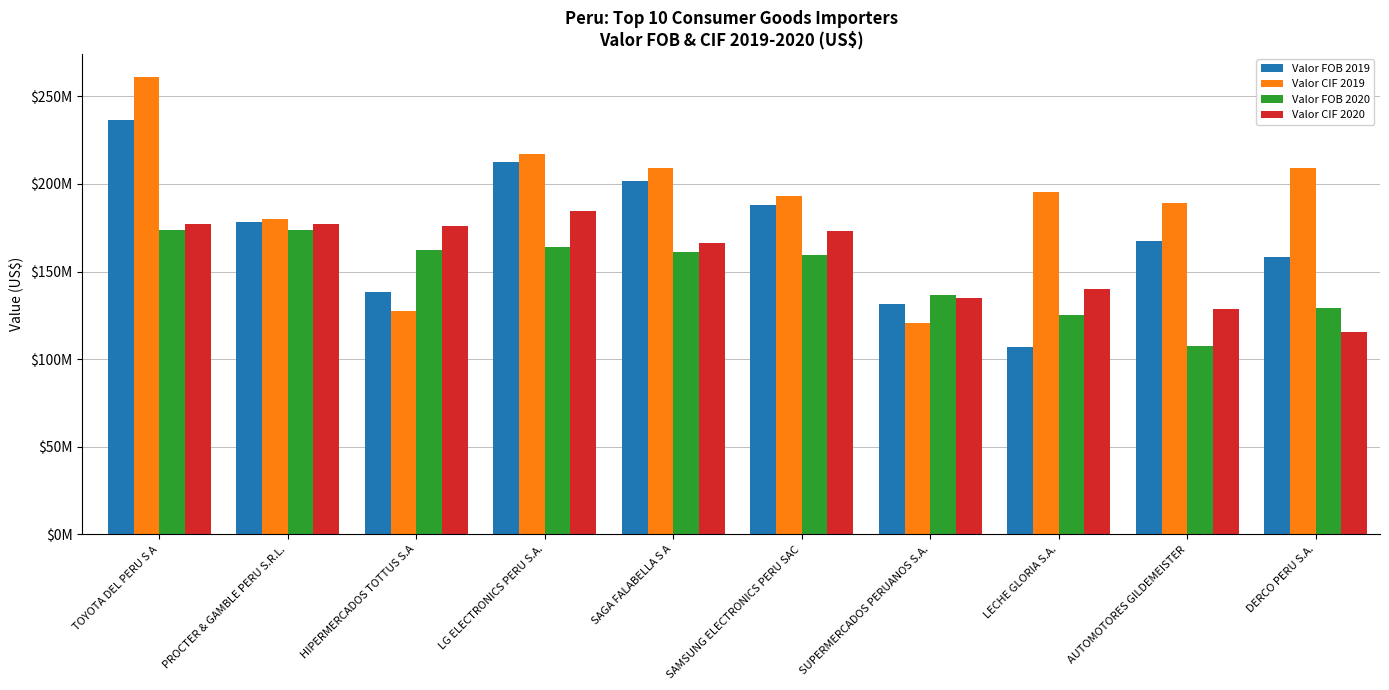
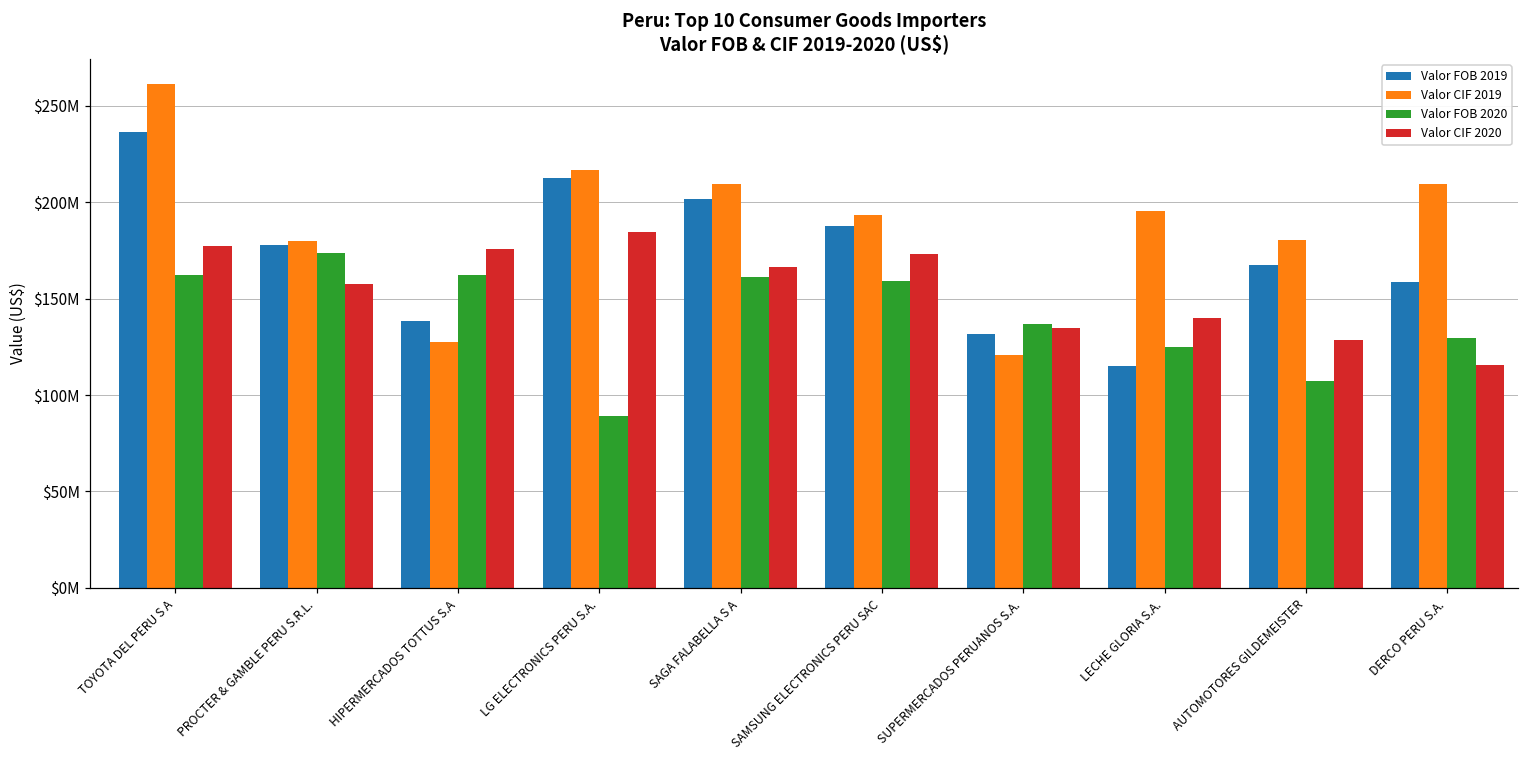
Valor FOB 2020, TOYOTA DEL PERU S A: $174000000 -> $162000000
Valor CIF 2020, PROCTER & GAMBLE PERU S.R.L.: $177000000 -> $157000000
Valor FOB 2020, LG ELECTRONICS PERU S.A.: $164000000 -> $89000000
Valor FOB 2019, LECHE GLORIA S.A.: $107000000 -> $115000000
Valor CIF 2019, AUTOMOTORES GILDEMEISTER: $189000000 -> $180000000
